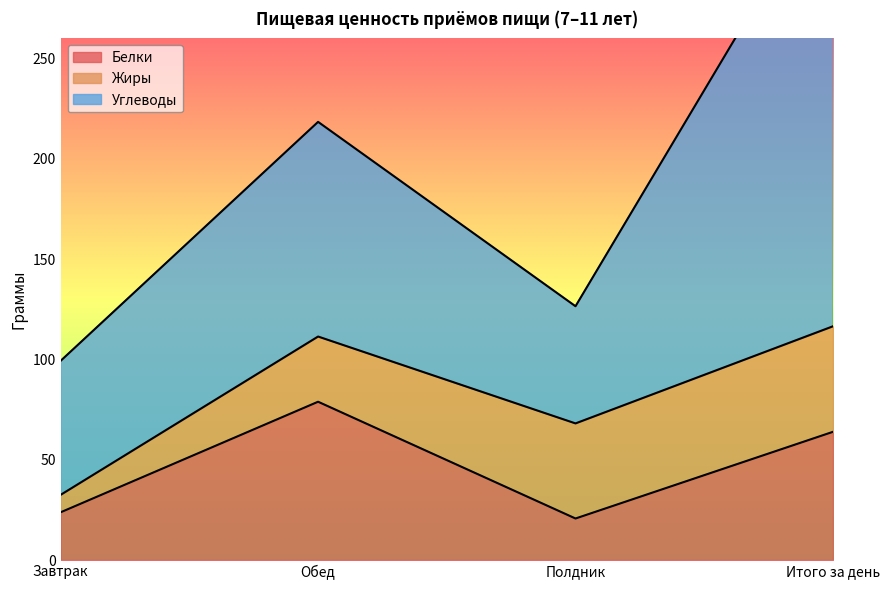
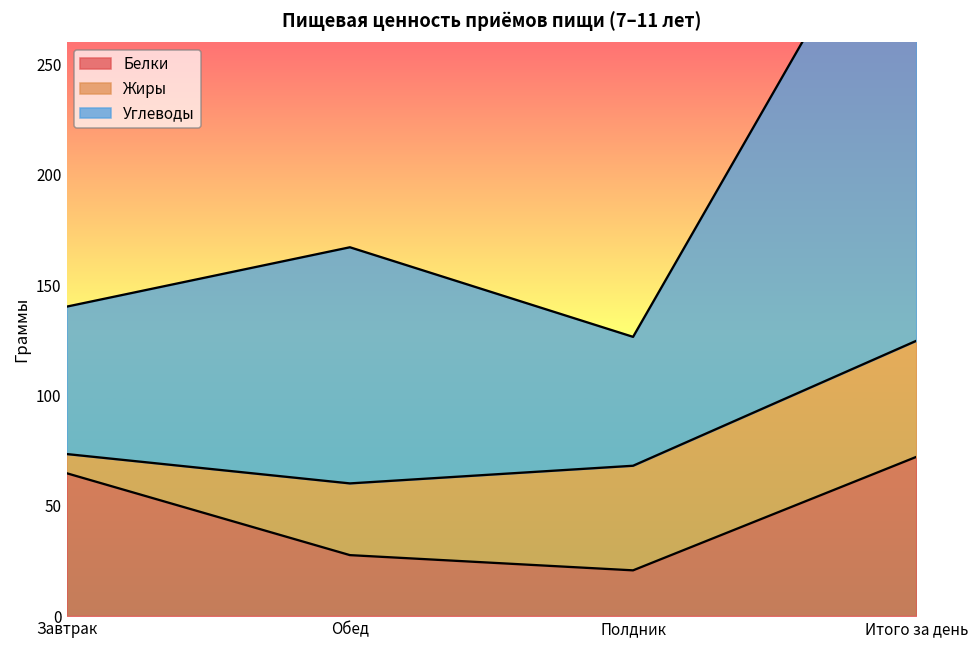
Белки, Завтрак: 24 -> 65
Белки, Обед: 79 -> 28
Белки, Итого за день: 64 -> 72
